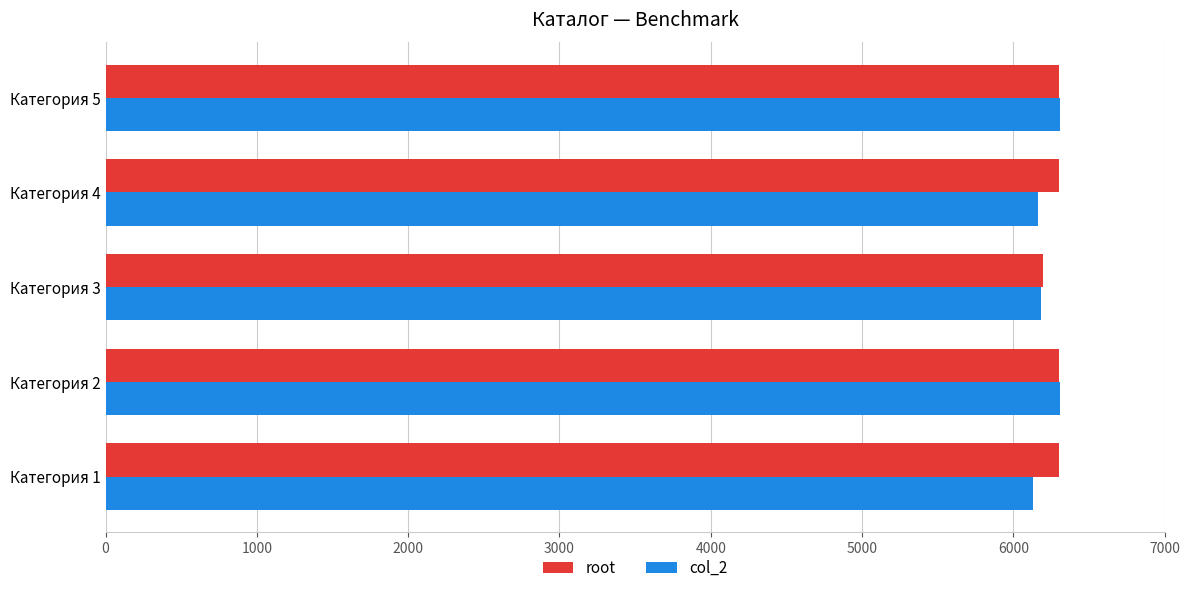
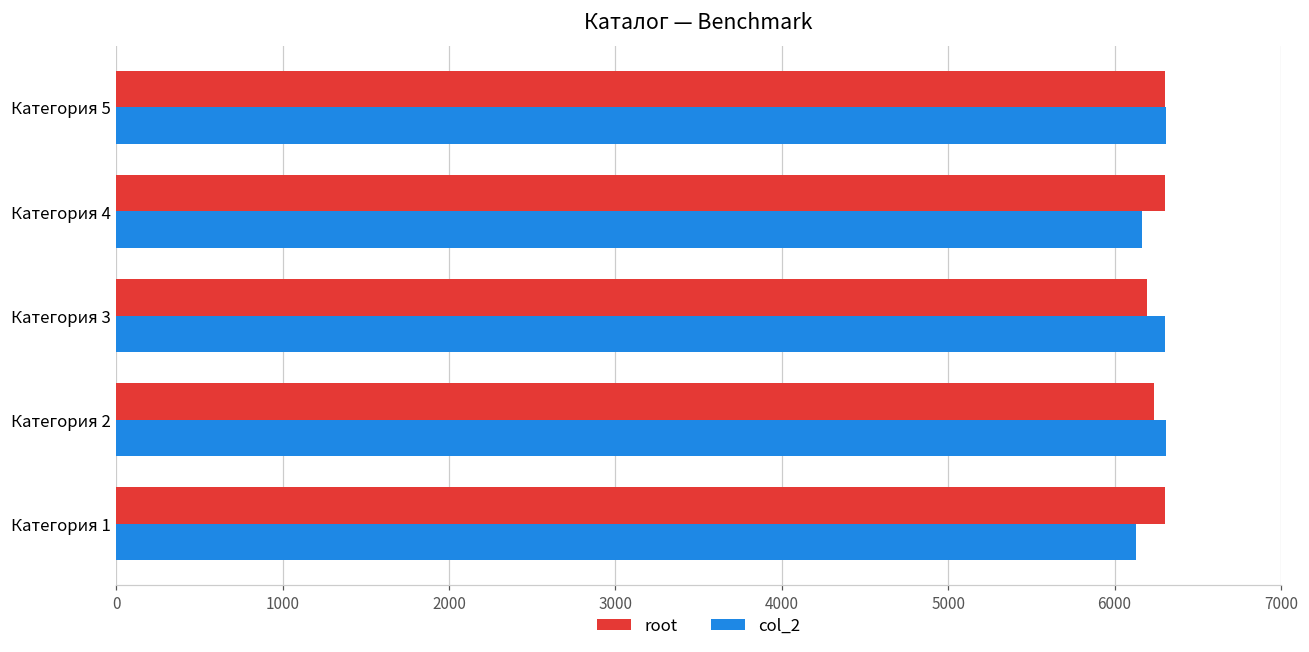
col_2, Категория 3: 6180 -> 6300
root, Категория 2: 6300 -> 6230
